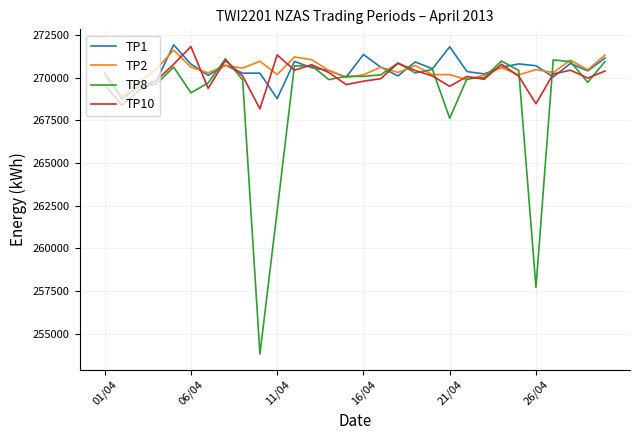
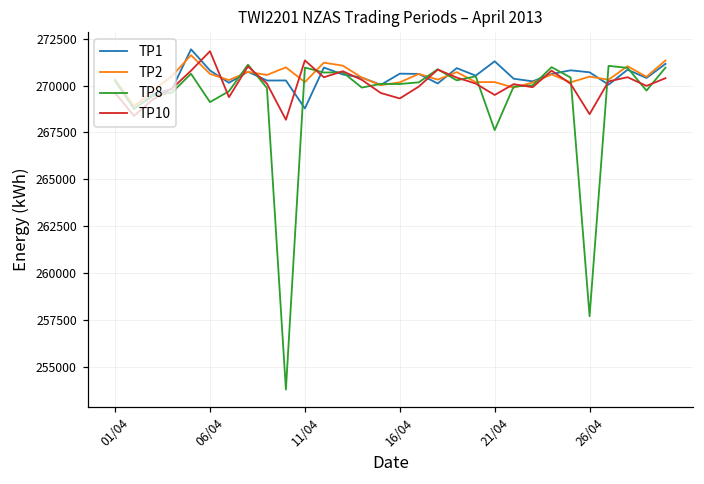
TP8, 11/04: 262200 -> 271000
TP1, 16/04: 271400 -> 270600
TP10, 16/04: 269800 -> 269300
TP1, 21/04: 271800 -> 271300
